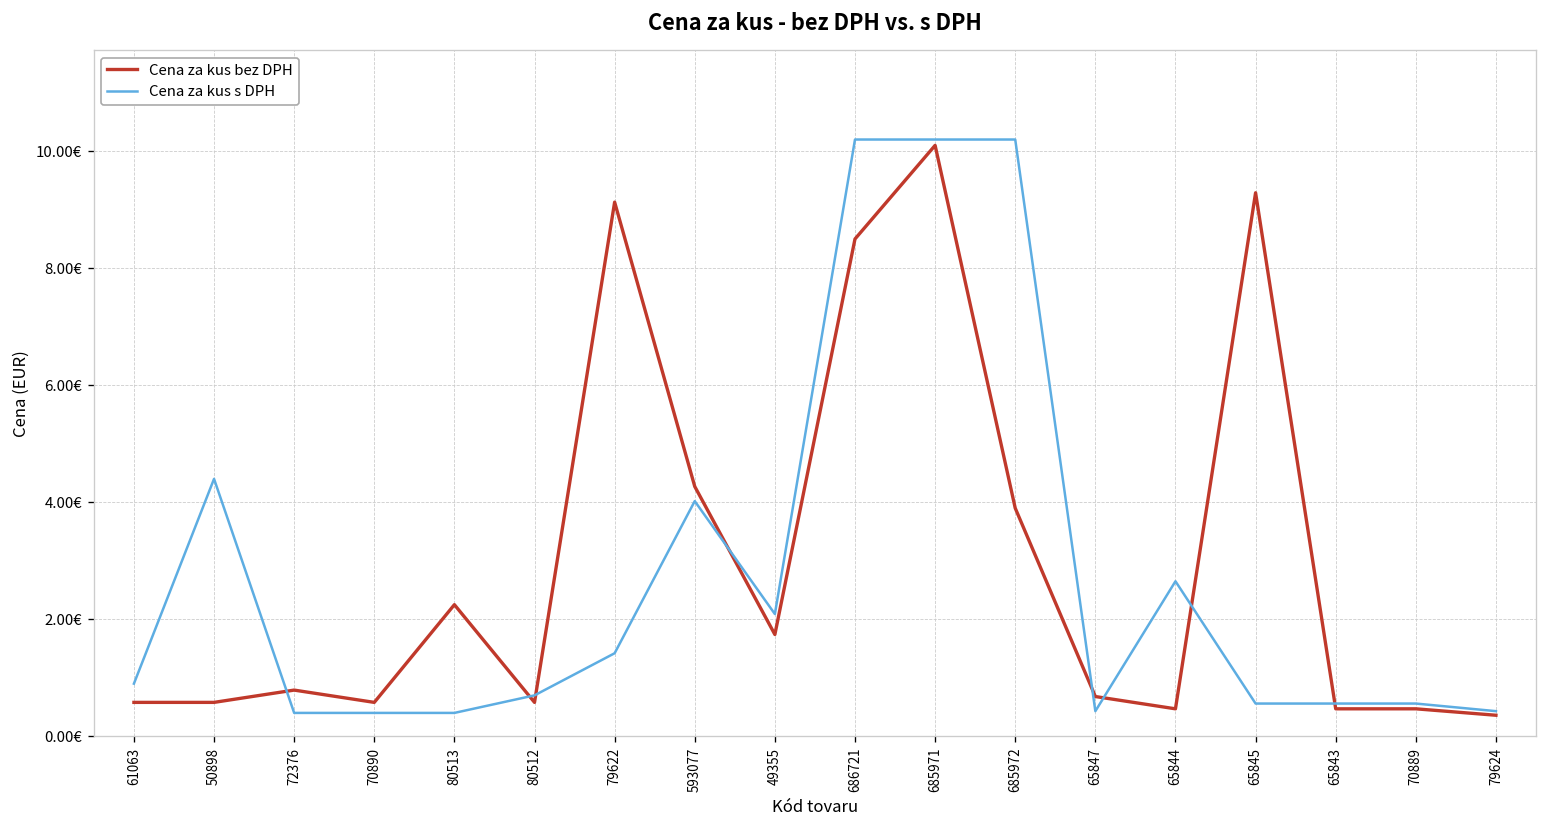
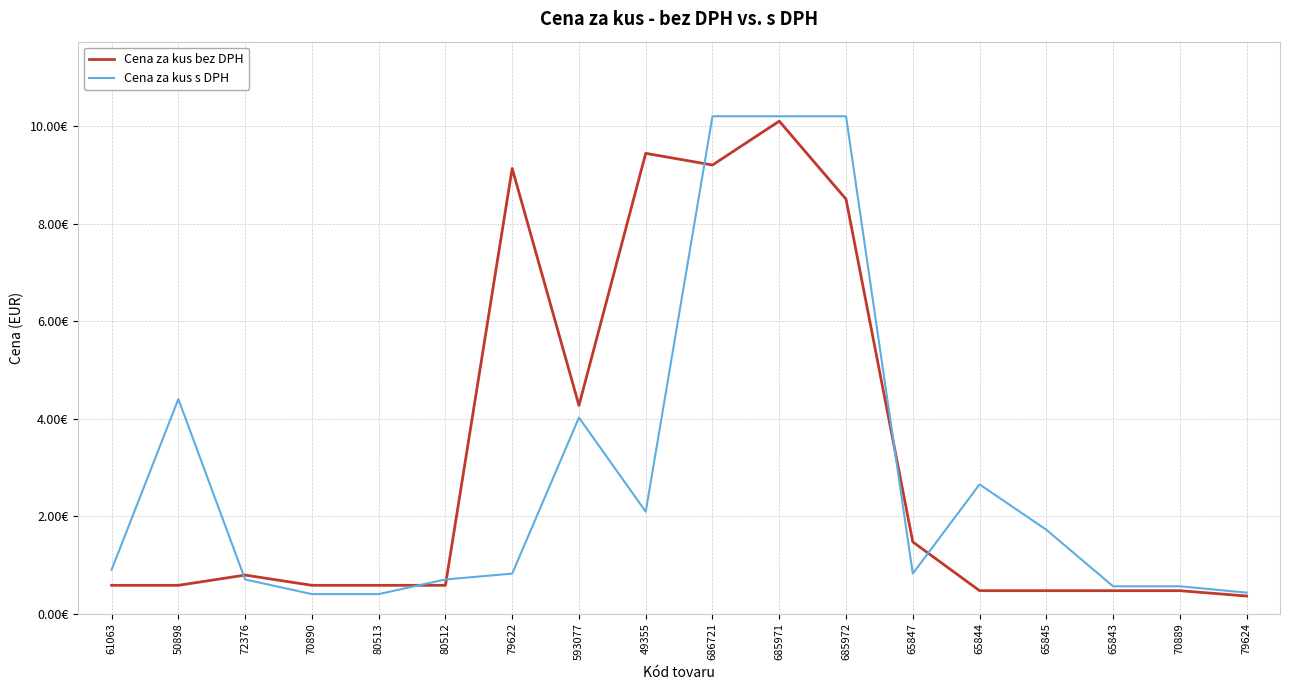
Cena za kus s DPH, 72376: 0.4€ -> 0.7€
Cena za kus bez DPH, 80513: 2.3€ -> 0.6€
Cena za kus s DPH, 79622: 1.4€ -> 0.8€
Cena za kus bez DPH, 49355: 1.7€ -> 9.4€
Cena za kus bez DPH, 686721: 8.5€ -> 9.2€
Cena za kus bez DPH, 685972: 3.9€ -> 8.5€
Cena za kus bez DPH, 65847: 0.7€ -> 1.5€
Cena za kus s DPH, 65847: 0.4€ -> 0.8€
Cena za kus bez DPH, 65845: 9.3€ -> 0.5€
Cena za kus s DPH, 65845: 0.6€ -> 1.7€
